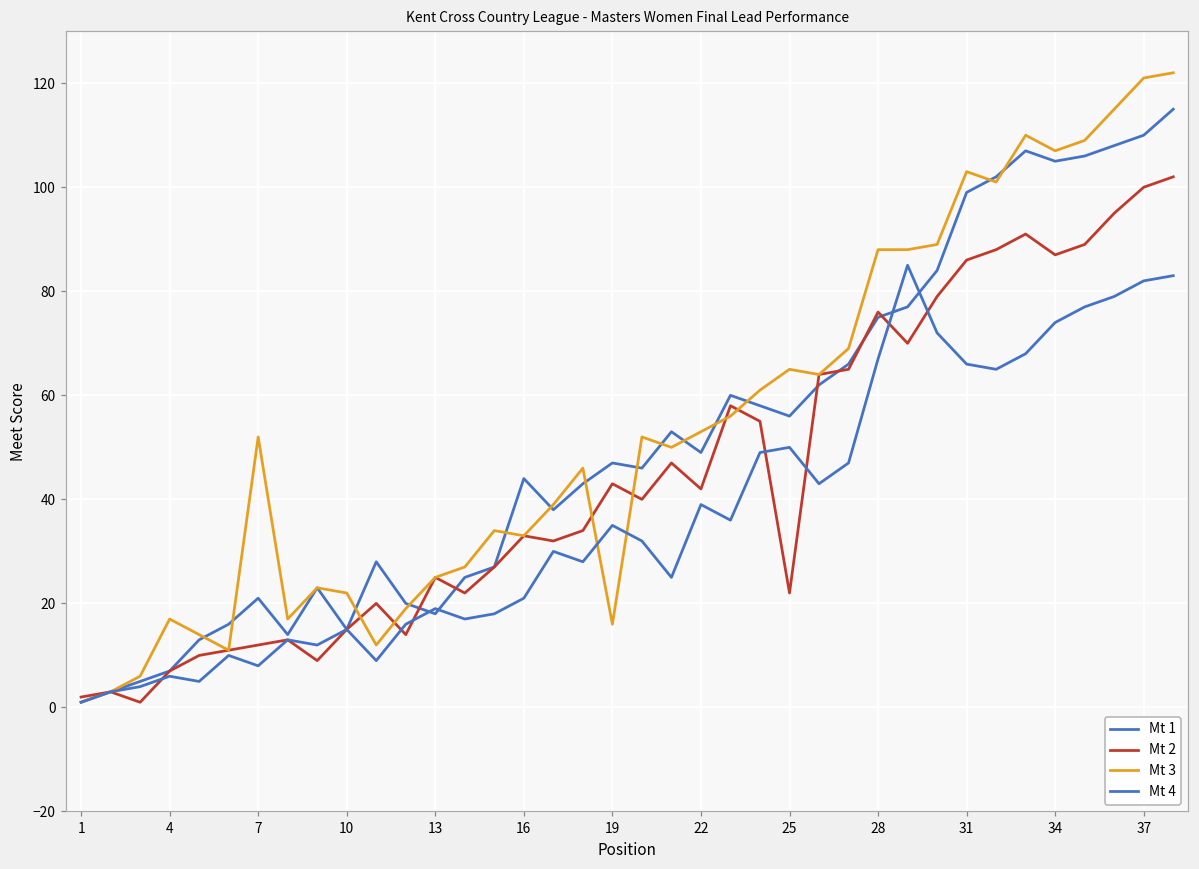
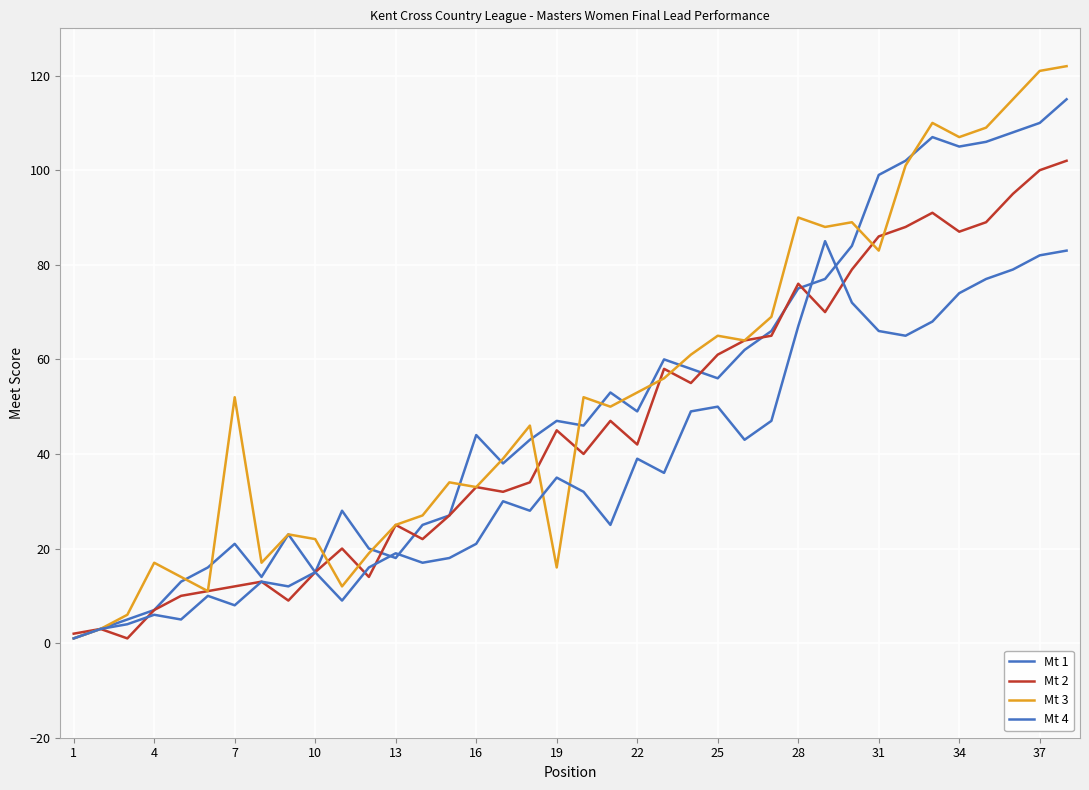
Mt 2, 19: 43 -> 45
Mt 2, 25: 22 -> 61
Mt 3, 28: 88 -> 90
Mt 3, 31: 103 -> 83
